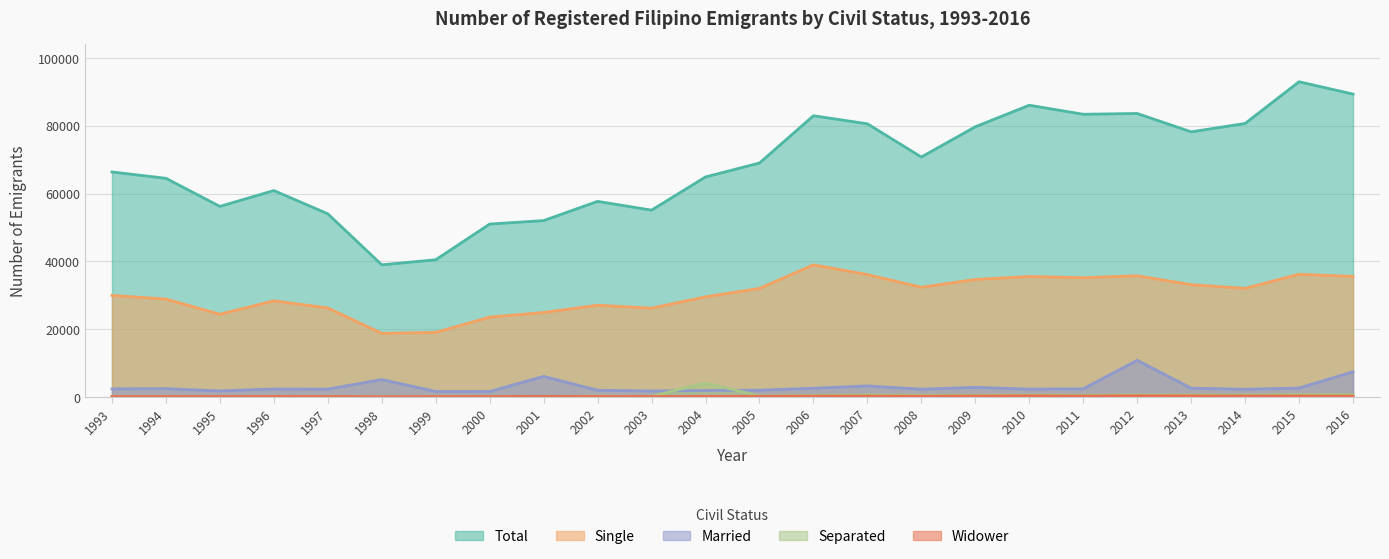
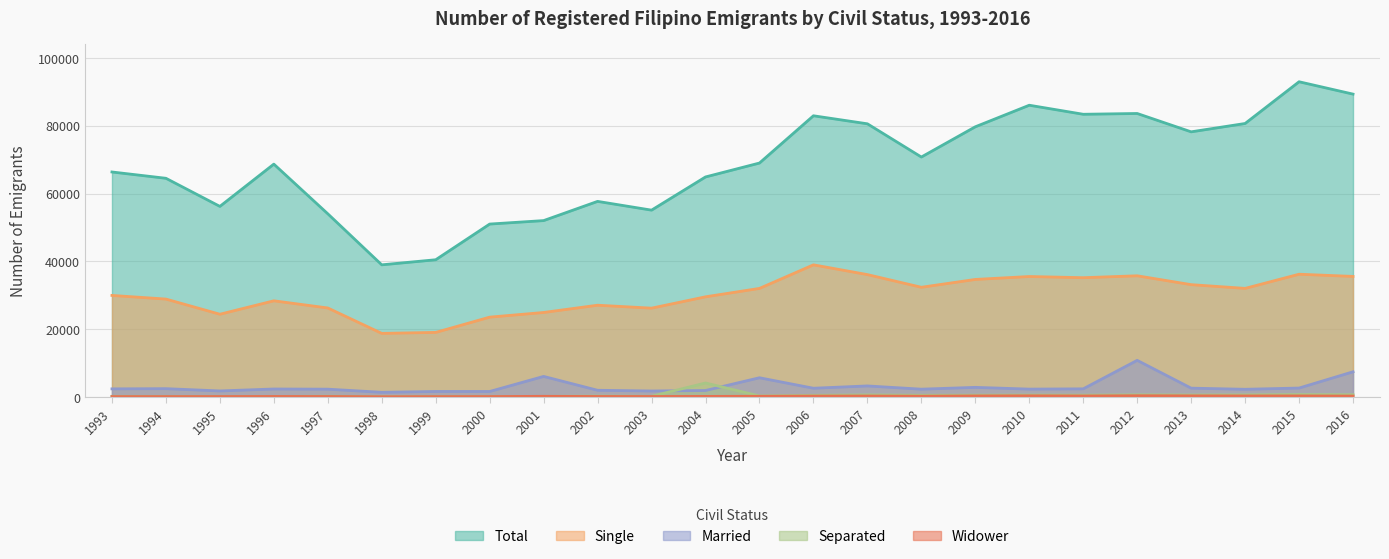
Total, 1996: 61000 -> 69000
Married, 1998: 5000 -> 1000
Married, 2005: 2000 -> 6000
